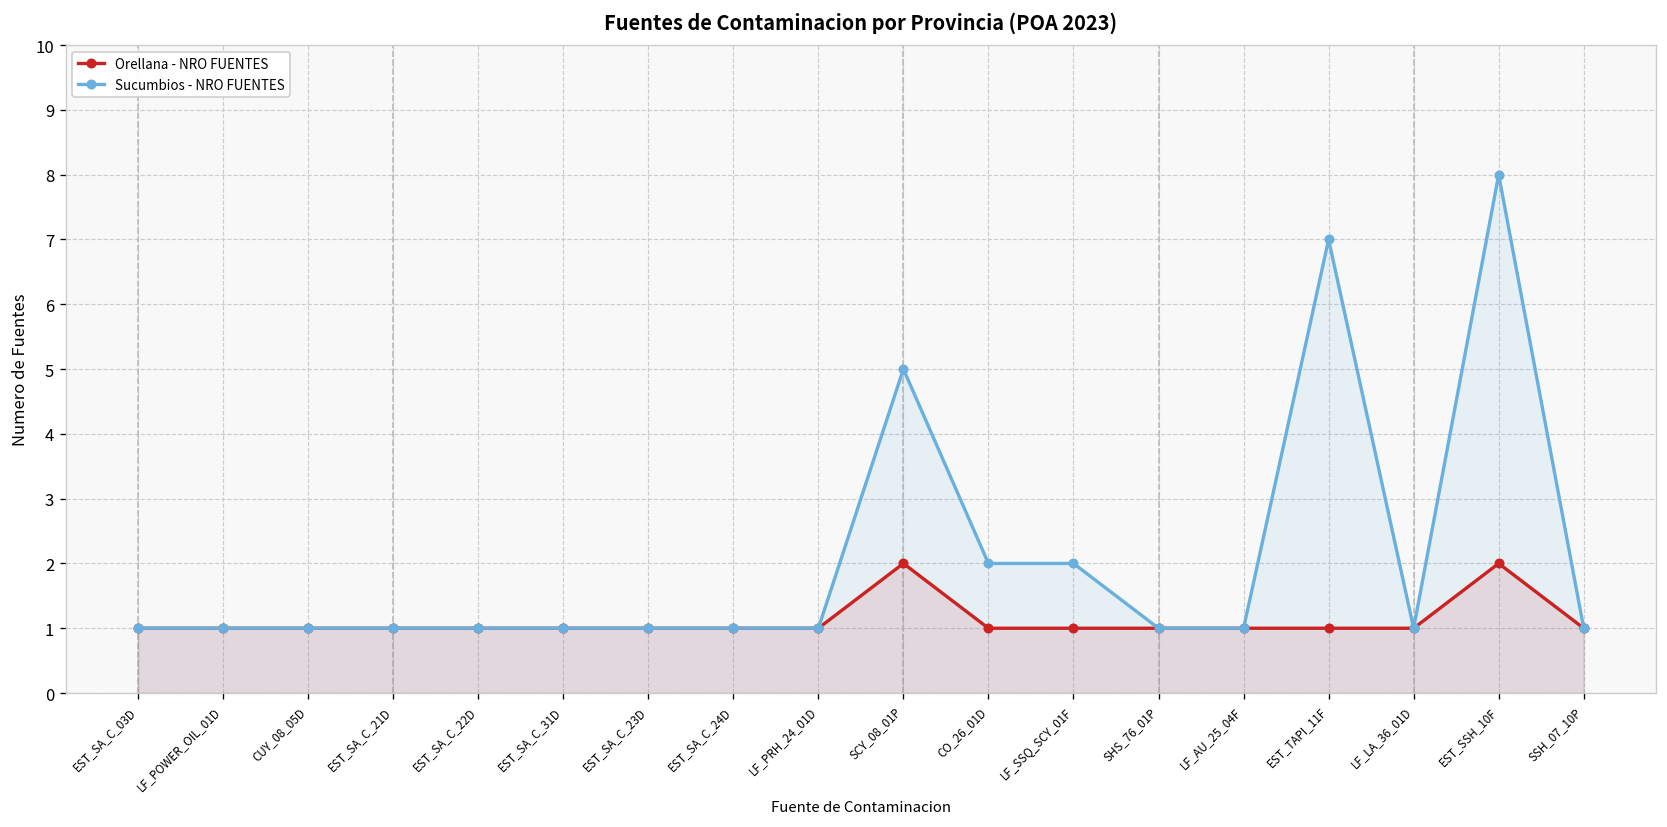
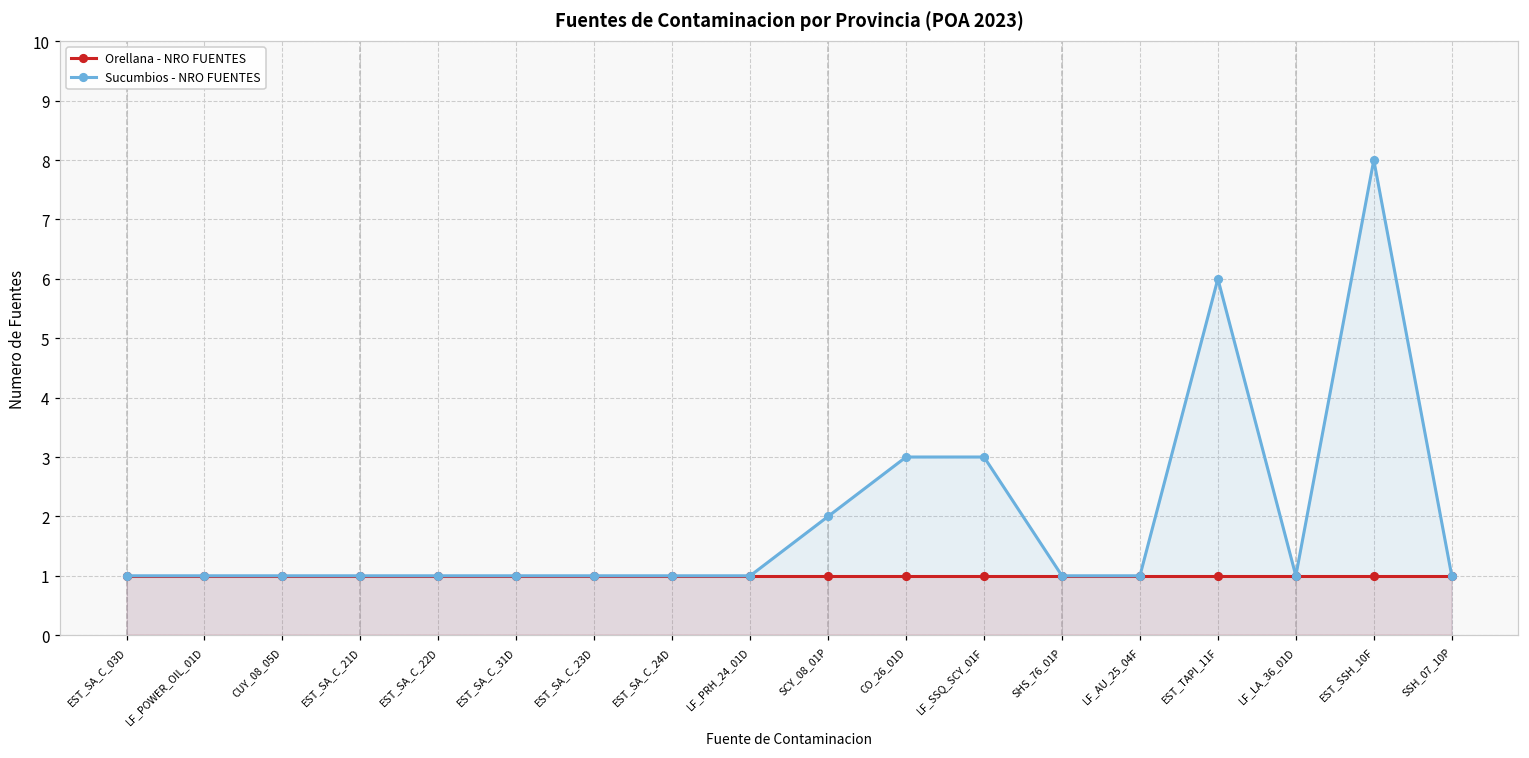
Orellana - NRO FUENTES, SCY_08_01P: 2 -> 1
Sucumbios - NRO FUENTES, SCY_08_01P: 5 -> 2
Sucumbios - NRO FUENTES, CO_26_01D: 2 -> 3
Sucumbios - NRO FUENTES, LF_SSQ_SCY_01F: 2 -> 3
Sucumbios - NRO FUENTES, EST_TAPI_11F: 7 -> 6
Orellana - NRO FUENTES, EST_SSH_10F: 2 -> 1
